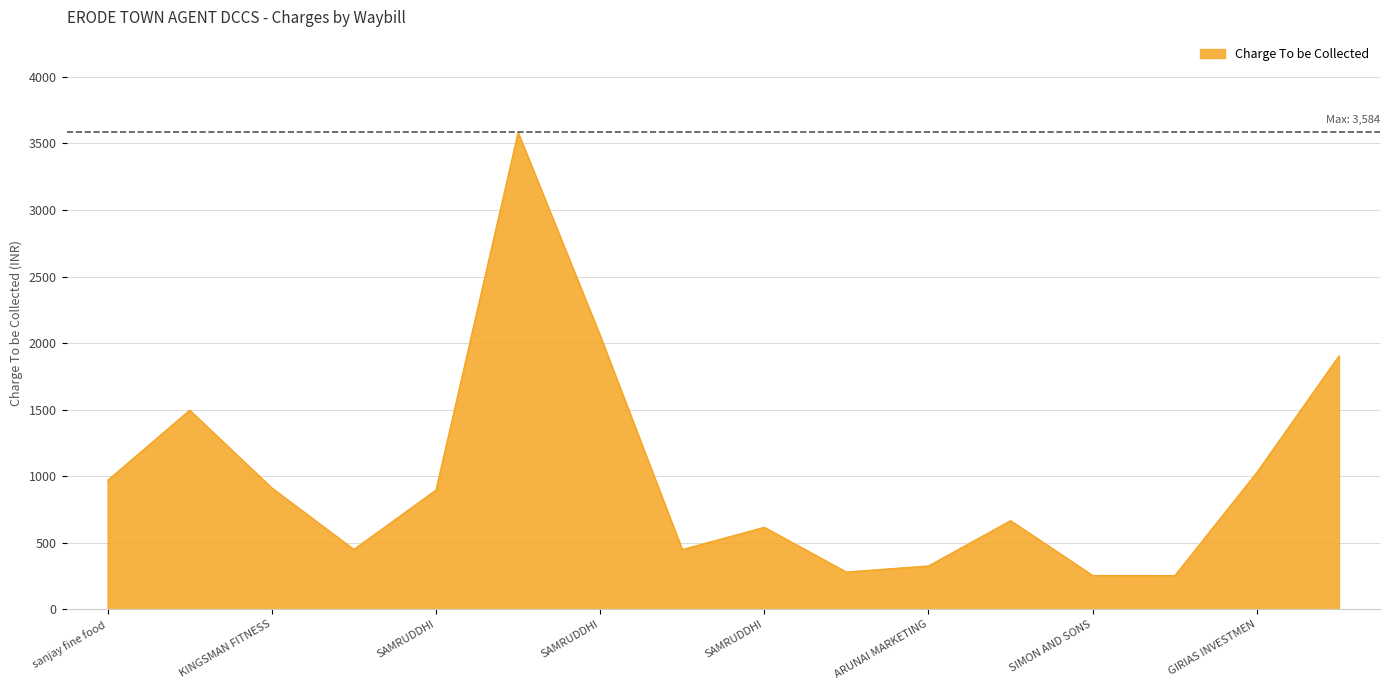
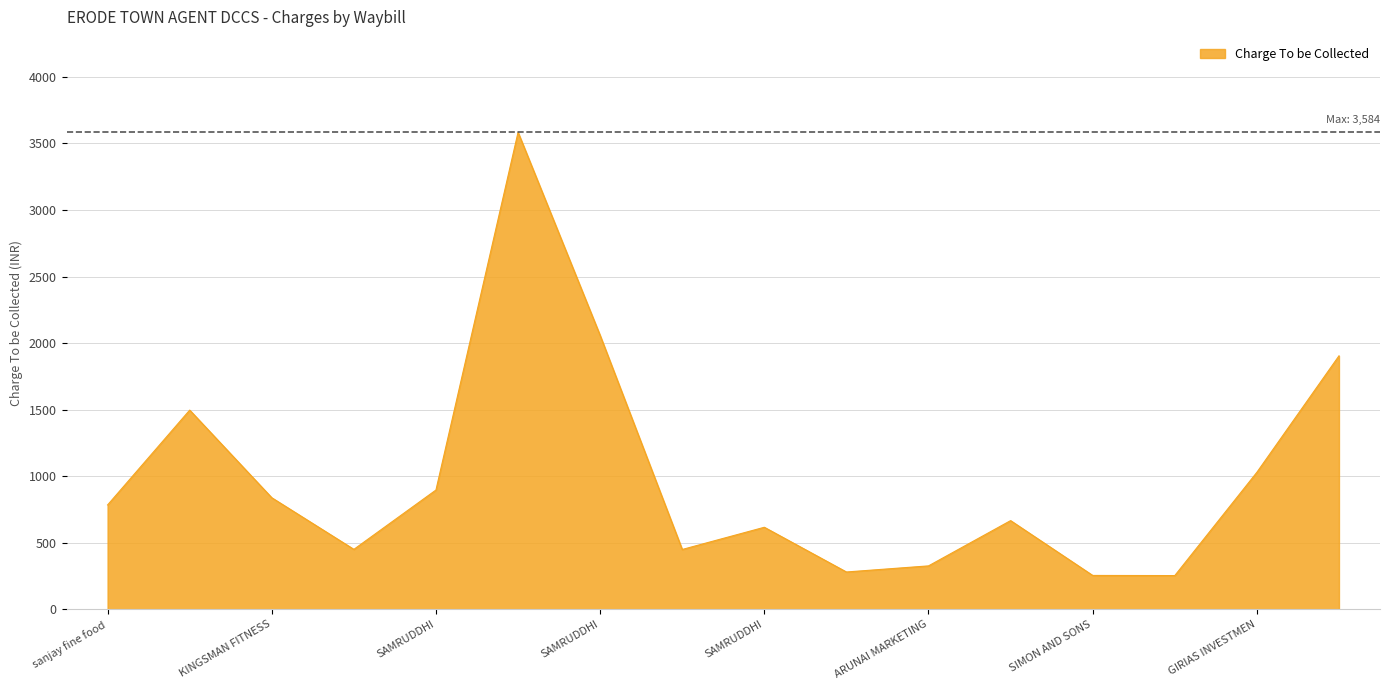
sanjay fine food: 970 -> 780
KINGSMAN FITNESS: 910 -> 840
